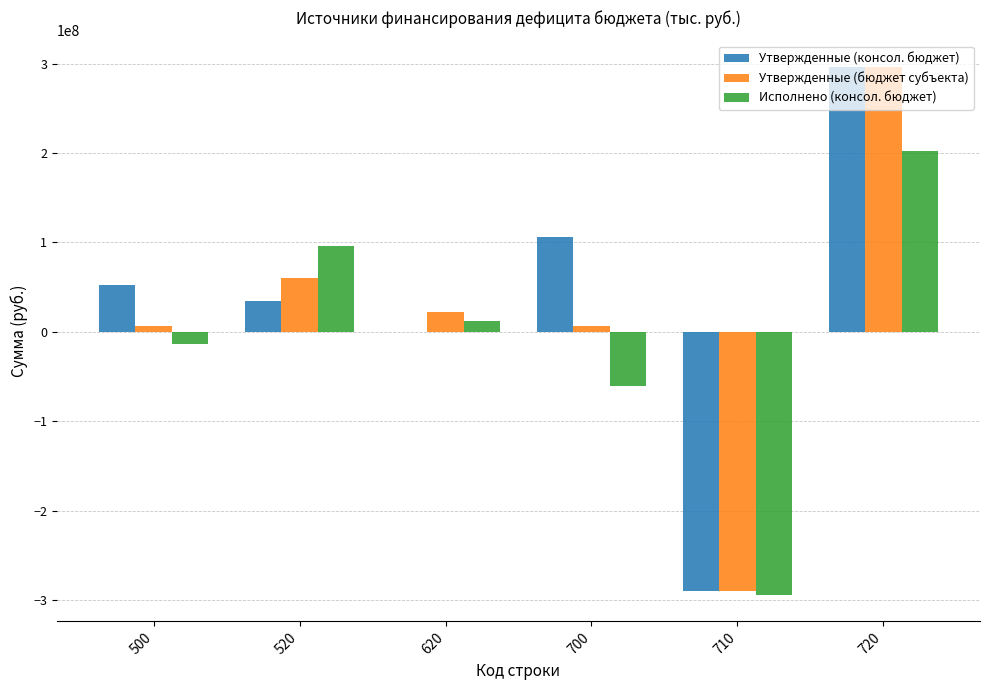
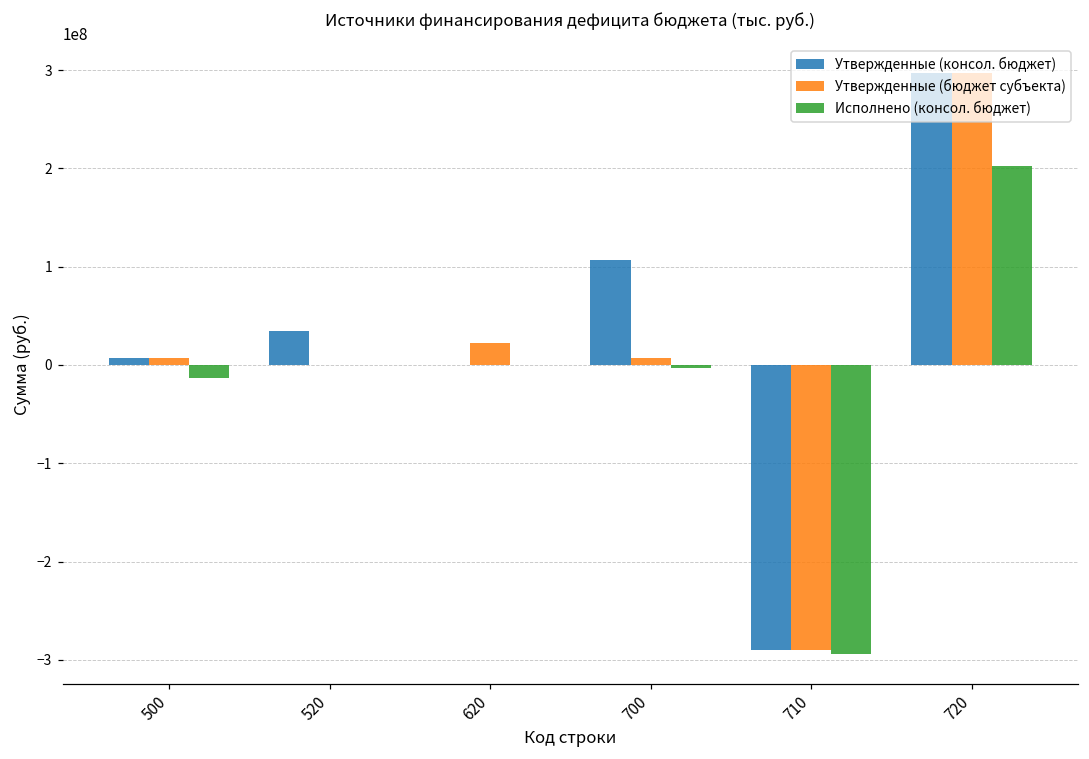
Утвержденные (консол. бюджет), 500: 50000000 -> 10000000
Утвержденные (бюджет субъекта), 520: 60000000 -> 0
Исполнено (консол. бюджет), 520: 100000000 -> 0
Исполнено (консол. бюджет), 620: 10000000 -> 0
Исполнено (консол. бюджет), 700: -60000000 -> 0
